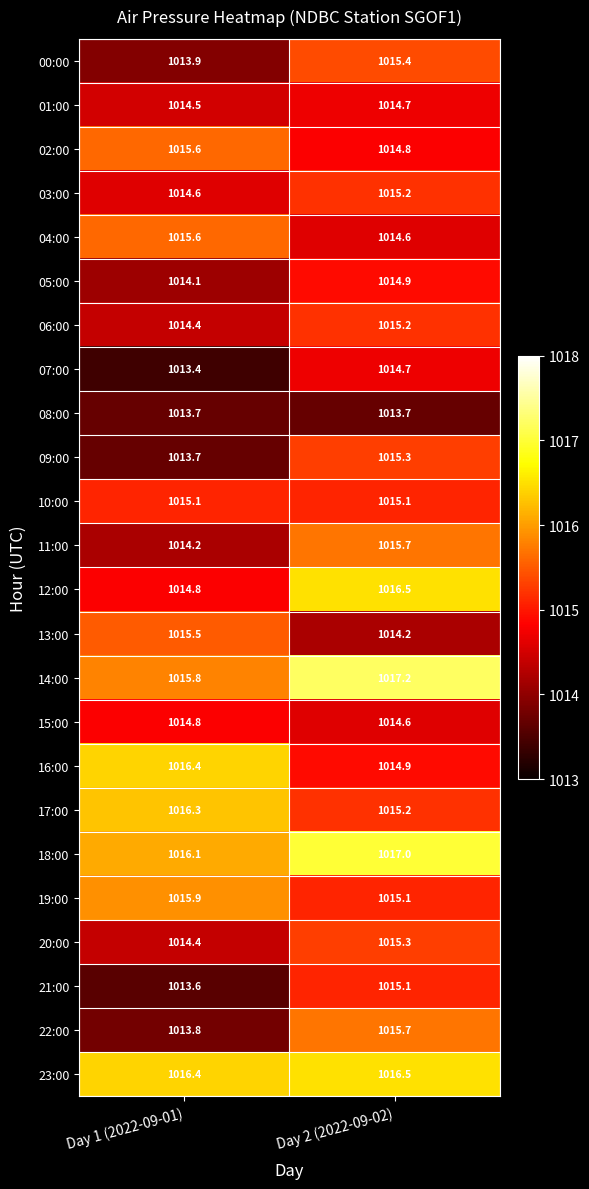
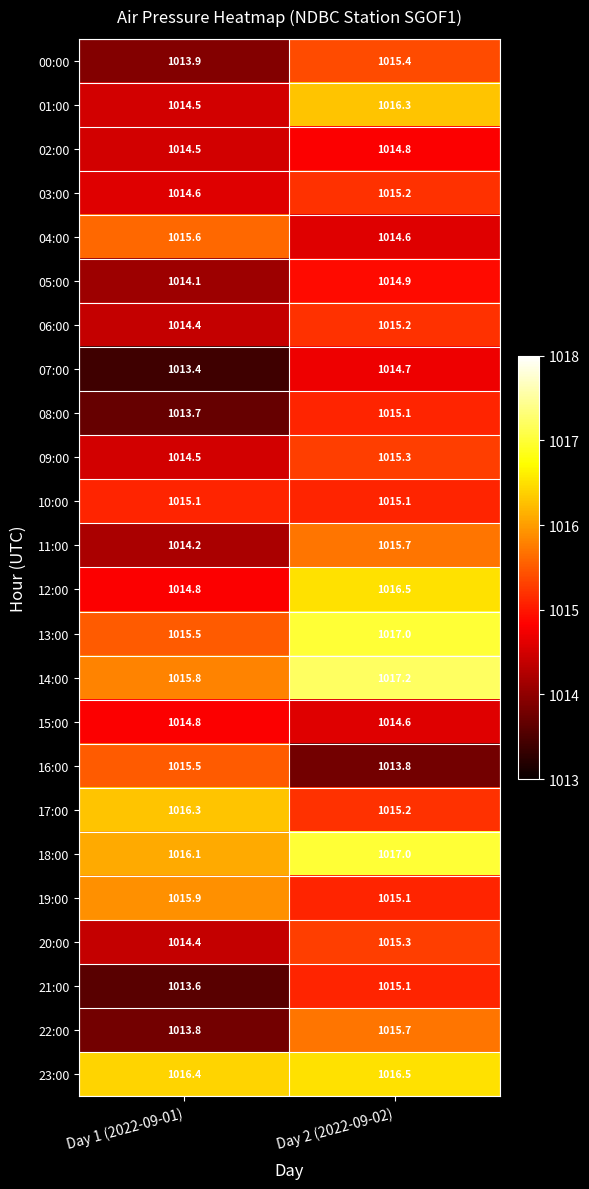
01:00, Day 2 (2022-09-02): 1014.7 -> 1016.3
02:00, Day 1 (2022-09-01): 1015.6 -> 1014.5
08:00, Day 2 (2022-09-02): 1013.7 -> 1015.1
09:00, Day 1 (2022-09-01): 1013.7 -> 1014.5
13:00, Day 2 (2022-09-02): 1014.2 -> 1017.0
16:00, Day 1 (2022-09-01): 1016.4 -> 1015.5
16:00, Day 2 (2022-09-02): 1014.9 -> 1013.8
